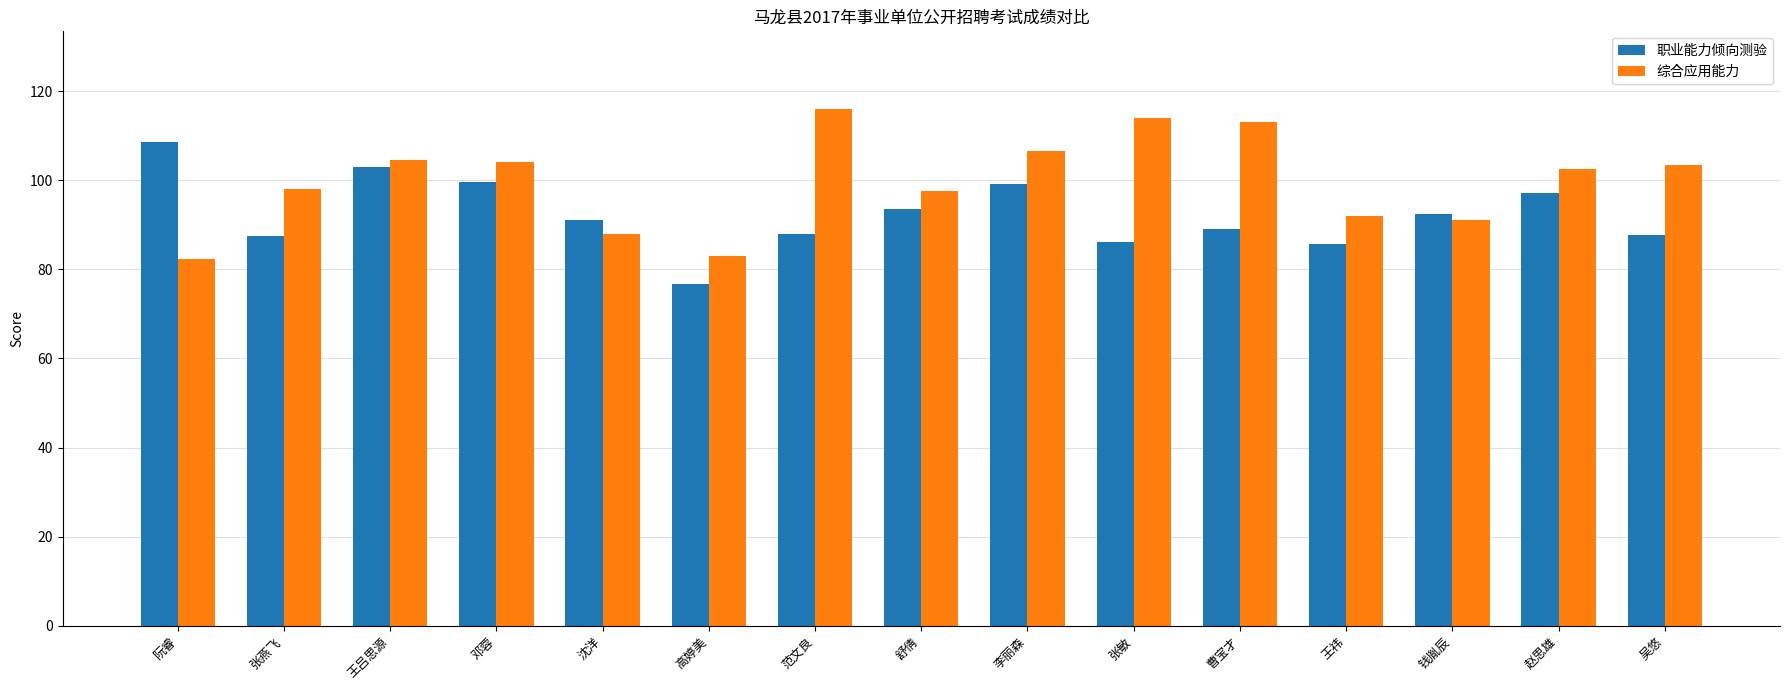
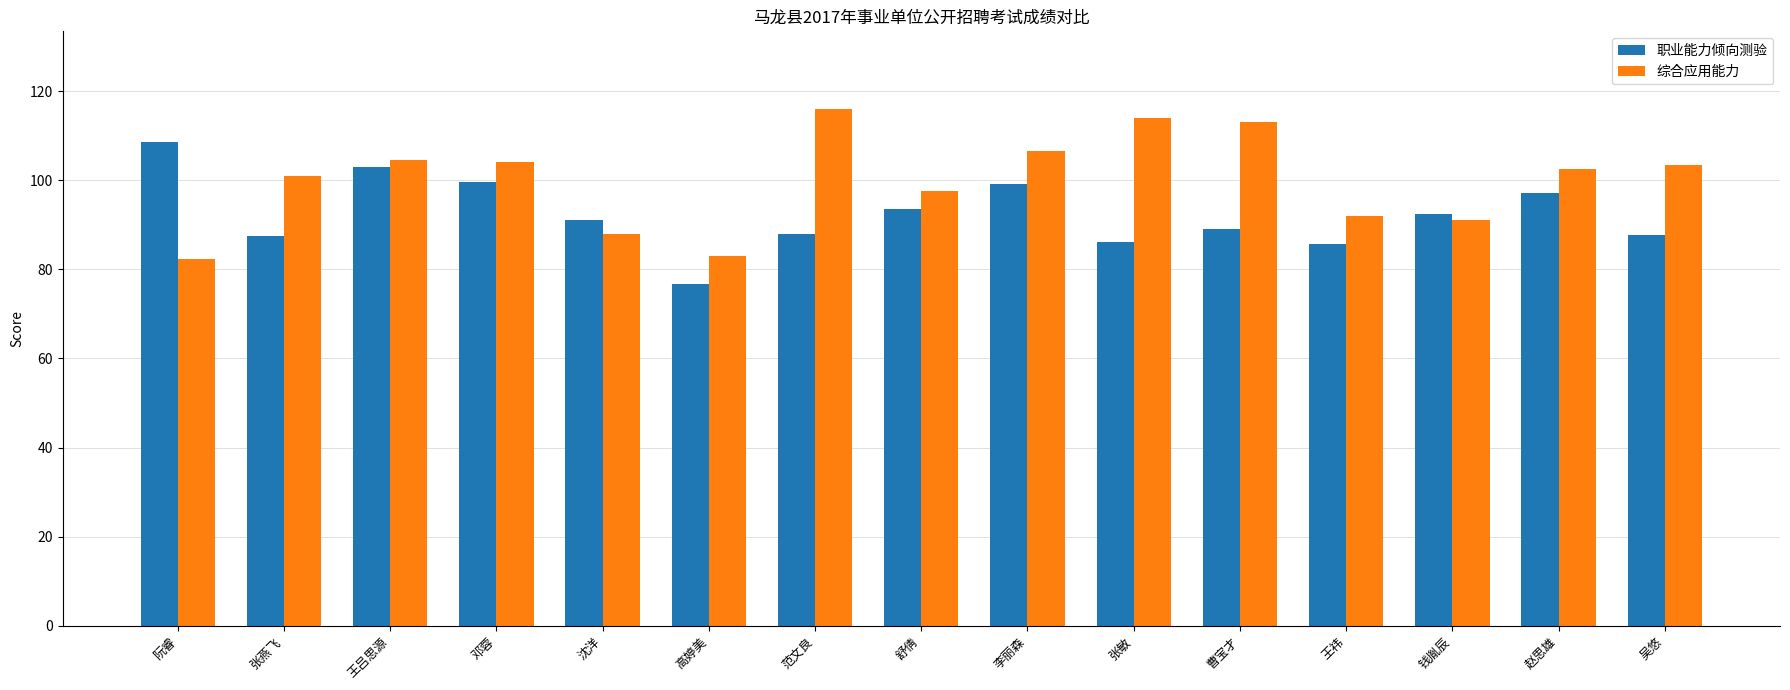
综合应用能力, 张燕飞: 98 -> 101
